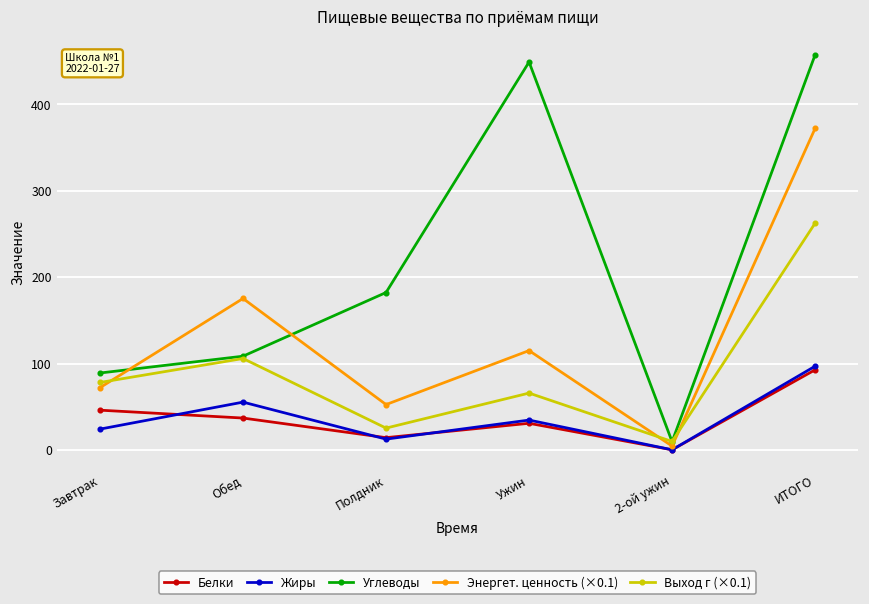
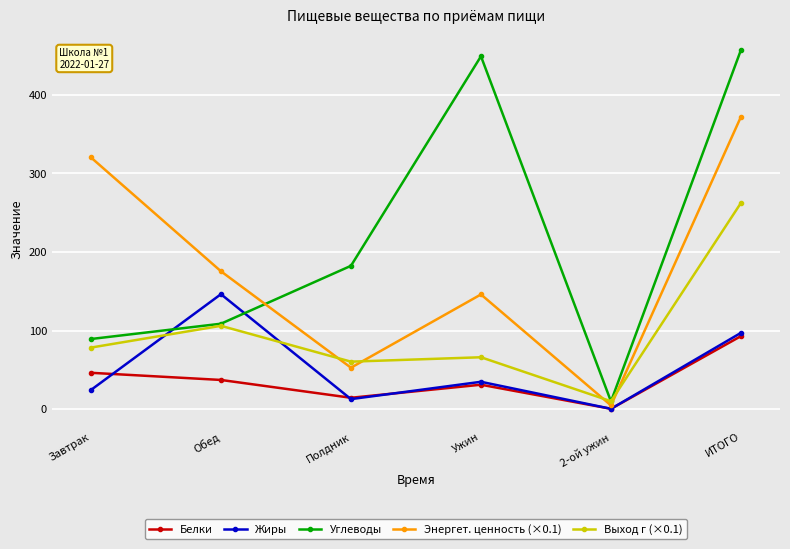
Энергет. ценность (×0.1), Завтрак: 70 -> 320
Жиры, Обед: 60 -> 150
Выход г (×0.1), Полдник: 30 -> 60
Энергет. ценность (×0.1), Ужин: 120 -> 150
